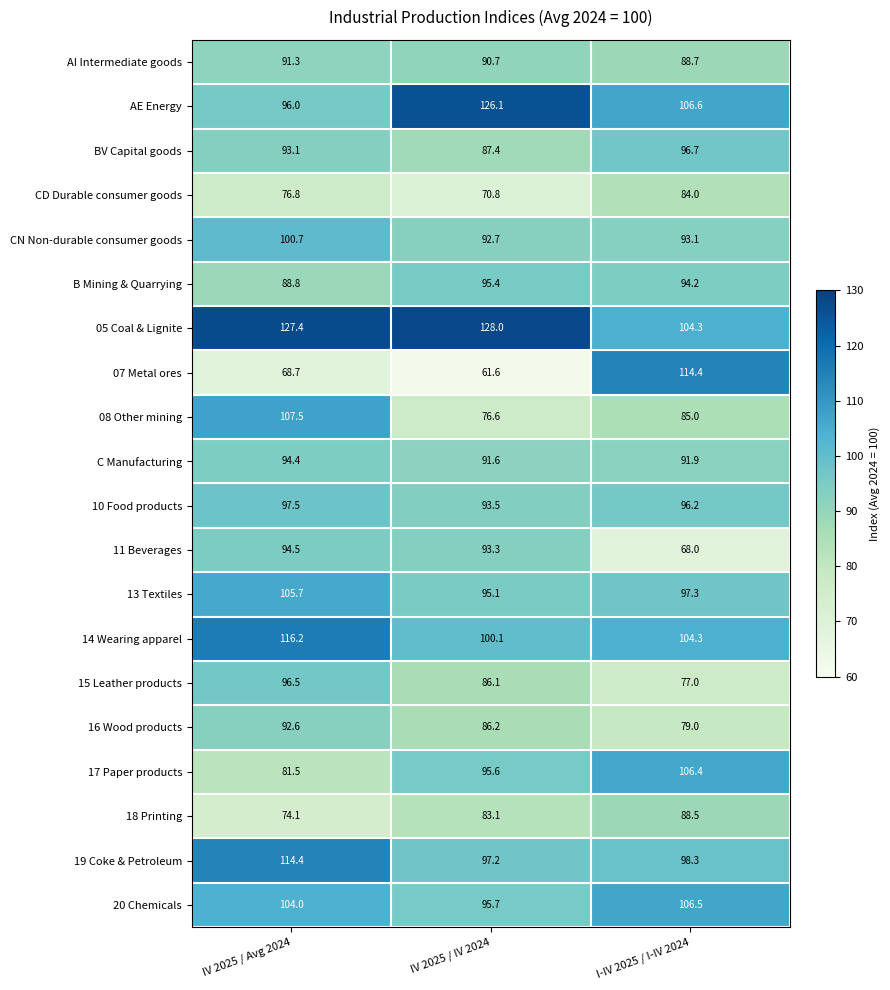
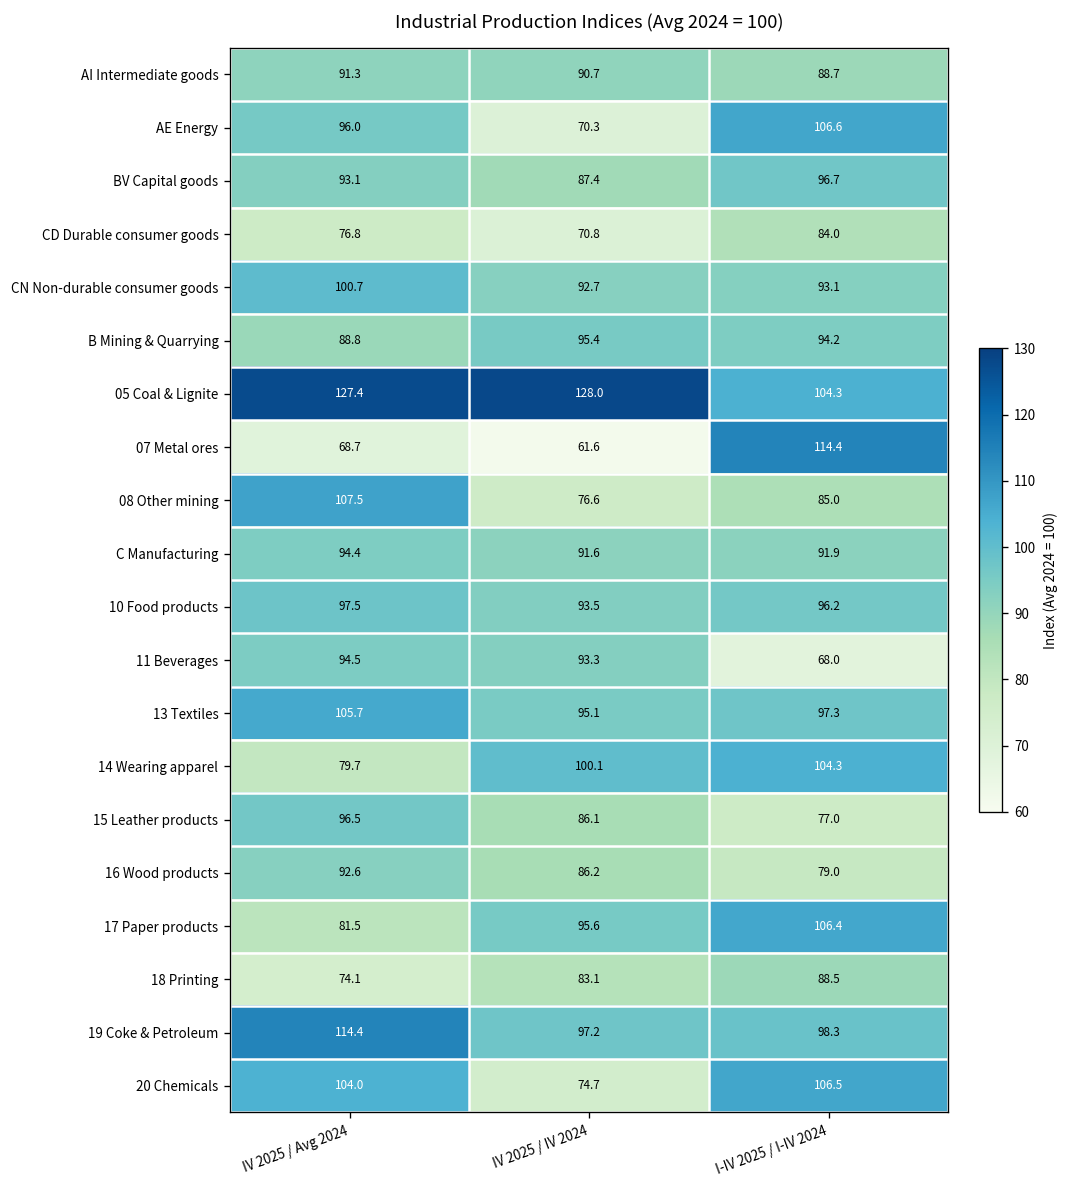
AE Energy, IV 2025 / IV 2024: 126.1 -> 70.3
14 Wearing apparel, IV 2025 / Avg 2024: 116.2 -> 79.7
20 Chemicals, IV 2025 / IV 2024: 95.7 -> 74.7
